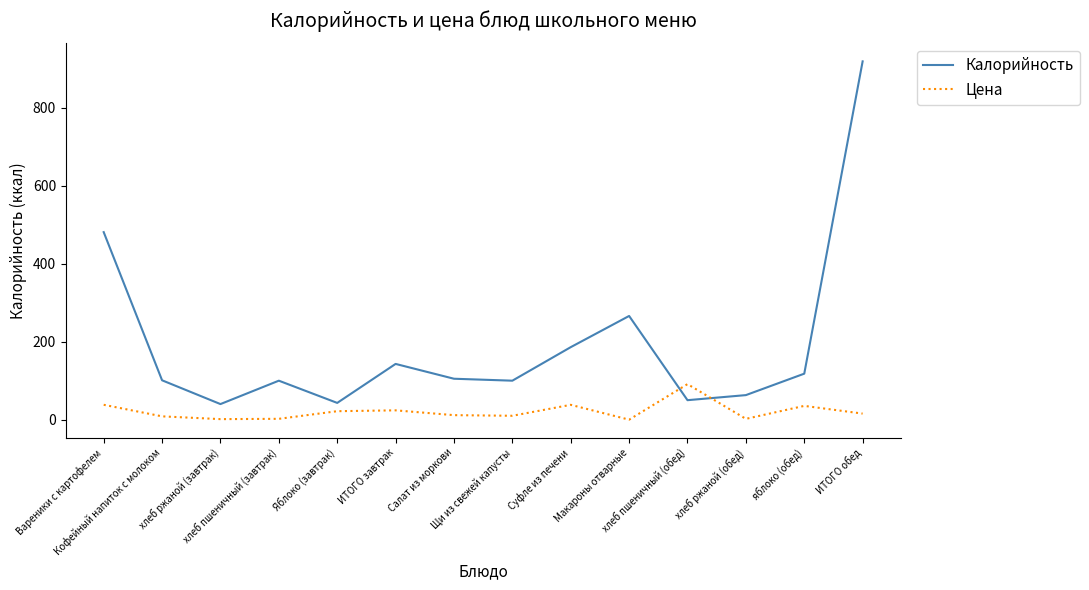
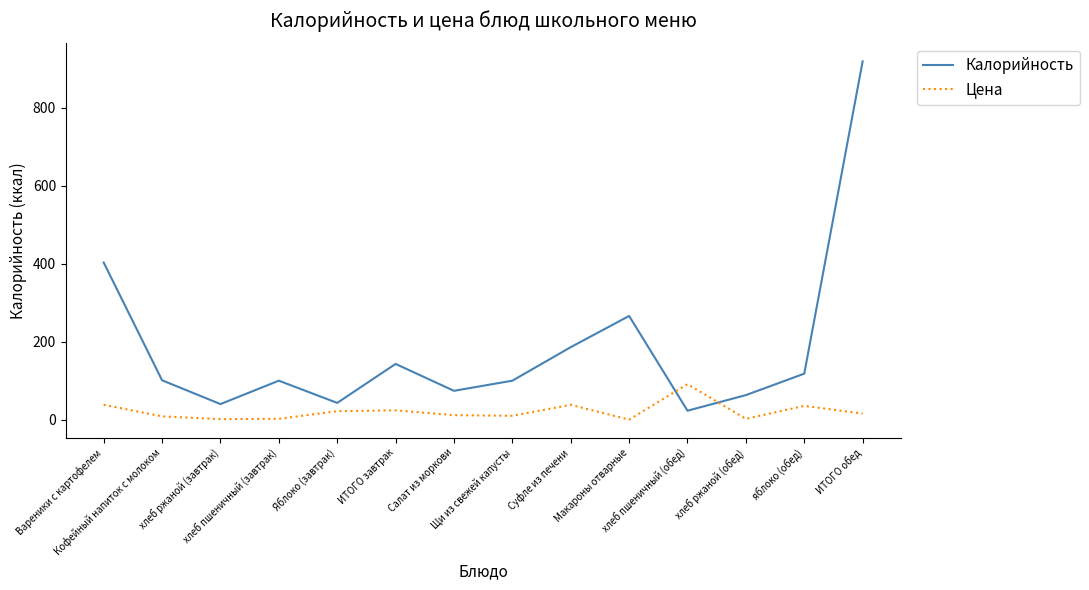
Калорийность, Вареники с картофелем: 480 -> 400
Калорийность, Салат из моркови: 110 -> 70
Калорийность, хлеб пшеничный (обед): 50 -> 20
